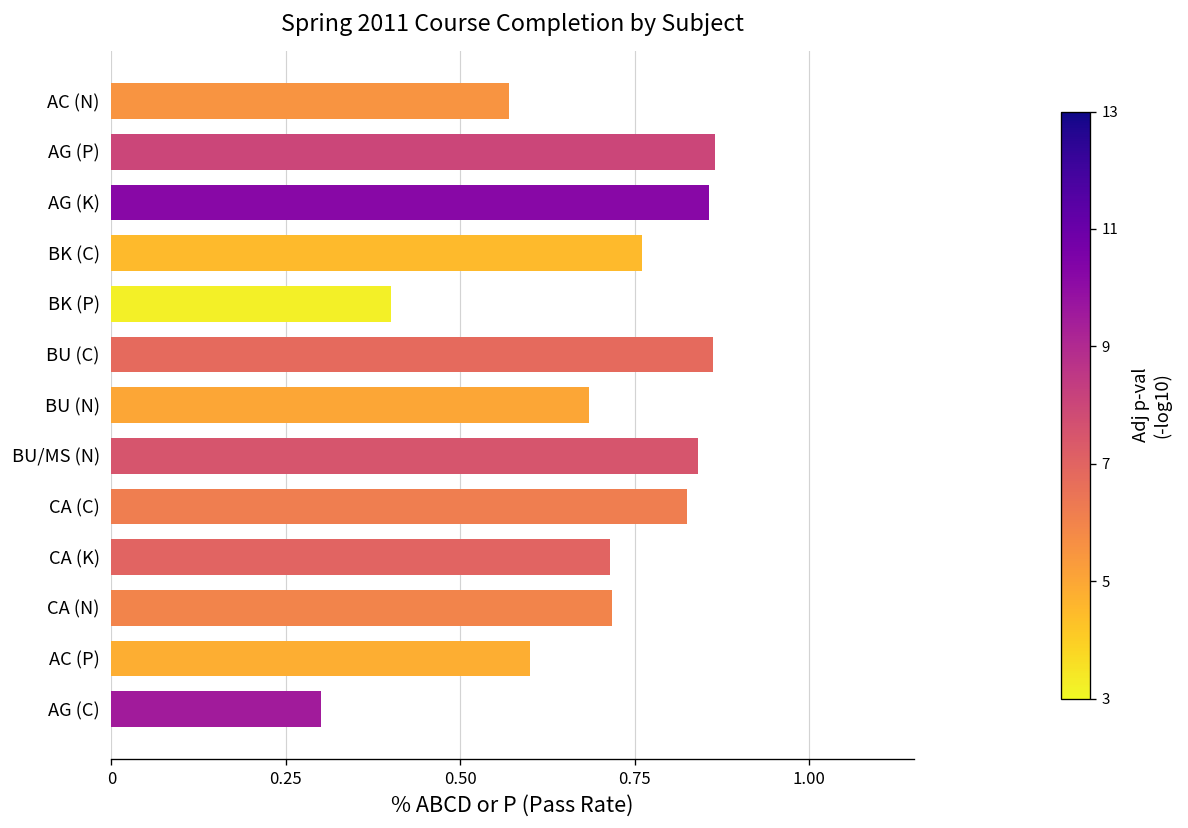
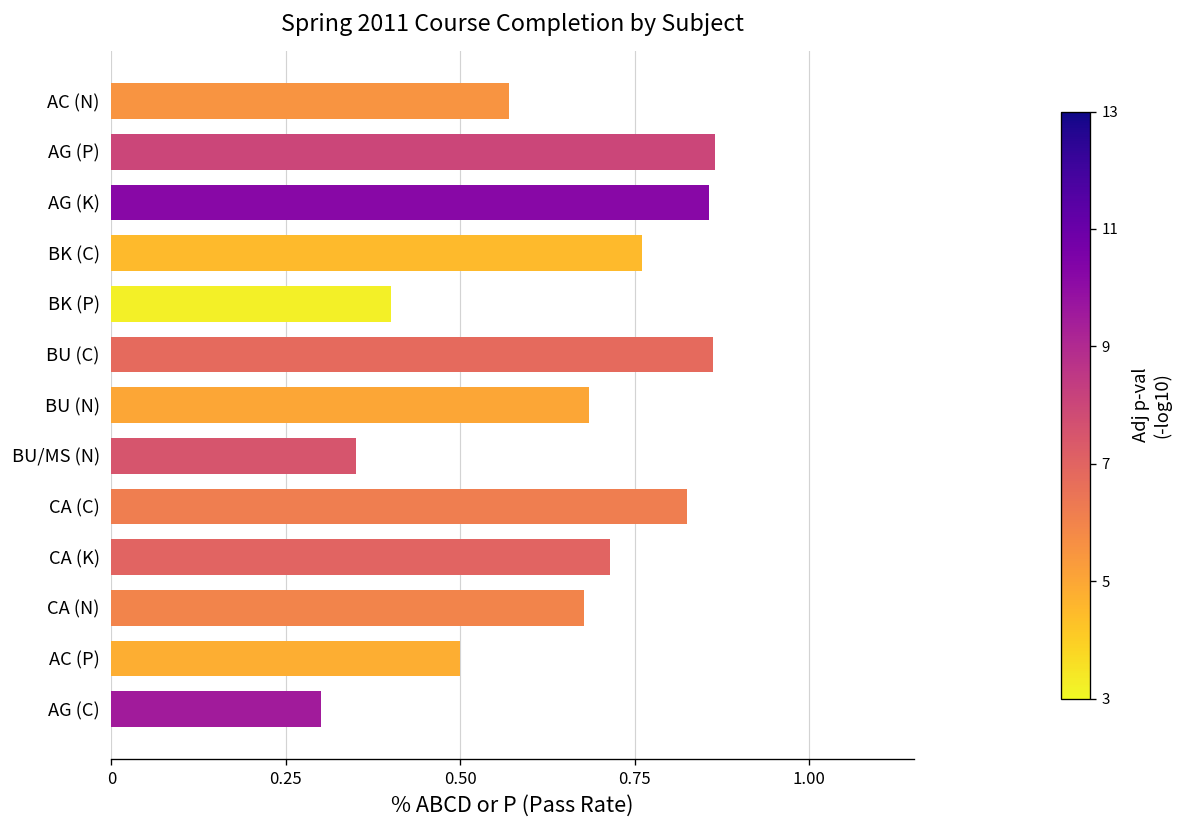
BU/MS (N): 0.84 -> 0.35
CA (N): 0.72 -> 0.68
AC (P): 0.6 -> 0.5
